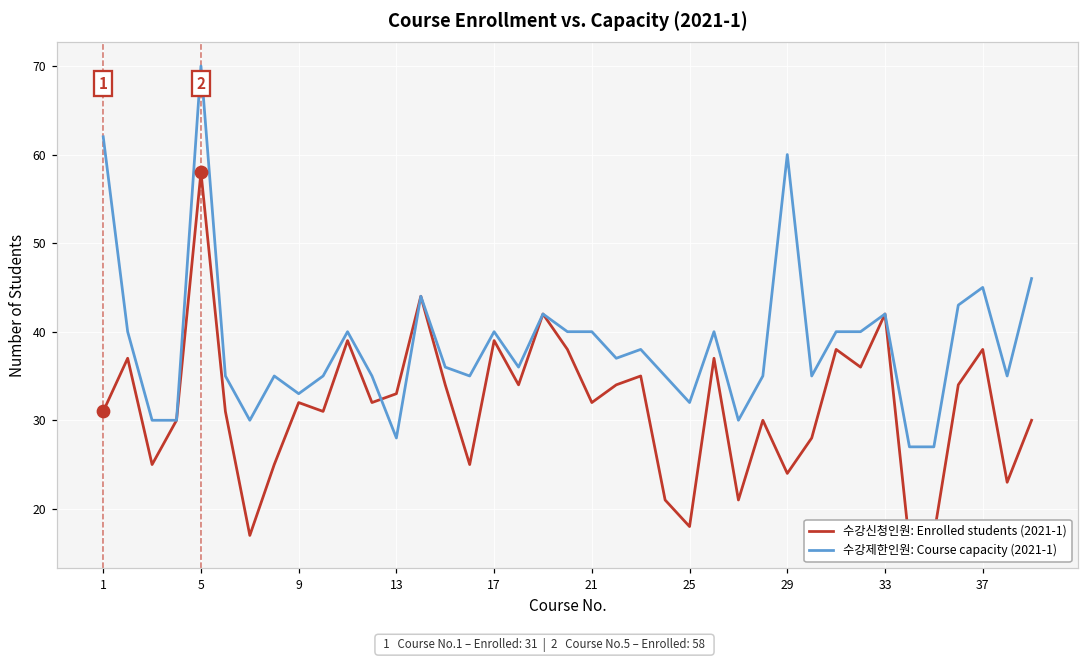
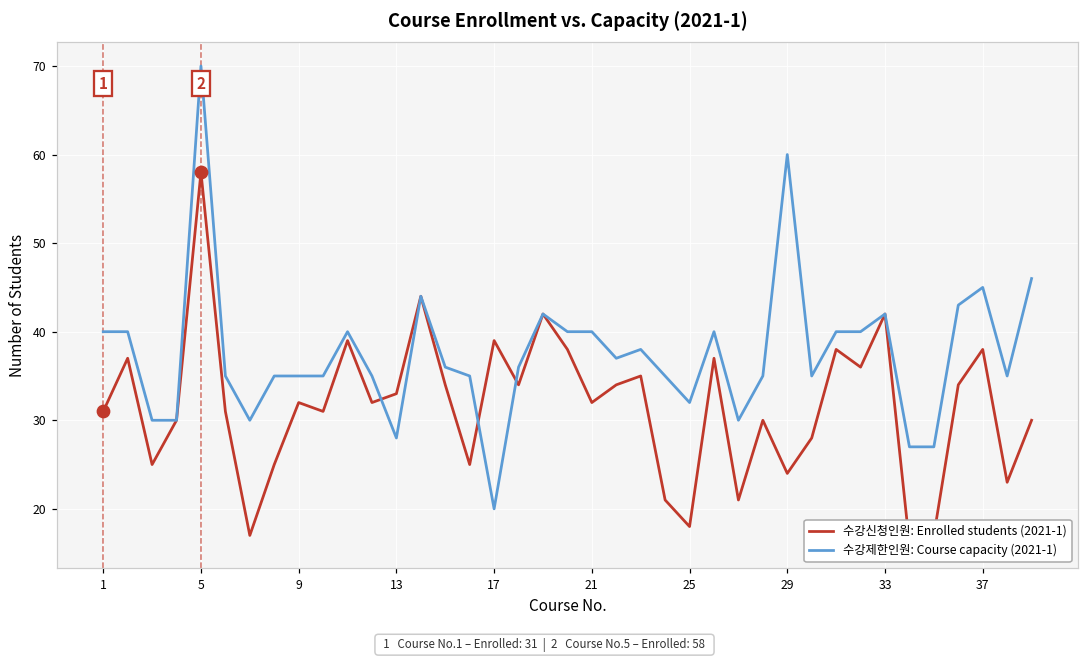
수강제한인원: Course capacity (2021-1), 1: 62 -> 40
수강제한인원: Course capacity (2021-1), 9: 33 -> 35
수강제한인원: Course capacity (2021-1), 17: 40 -> 20
